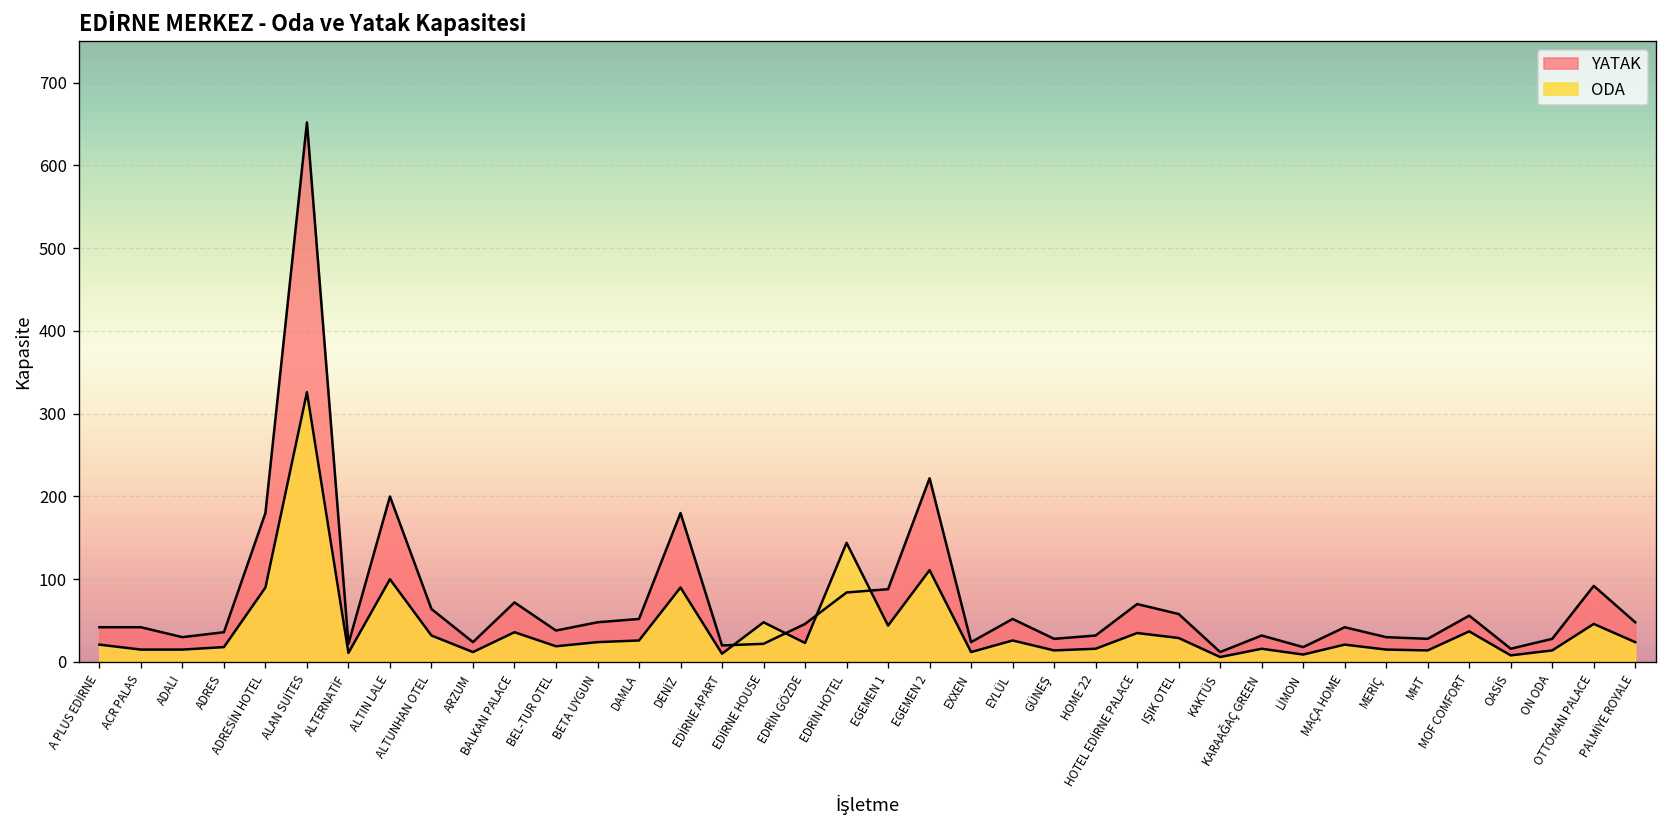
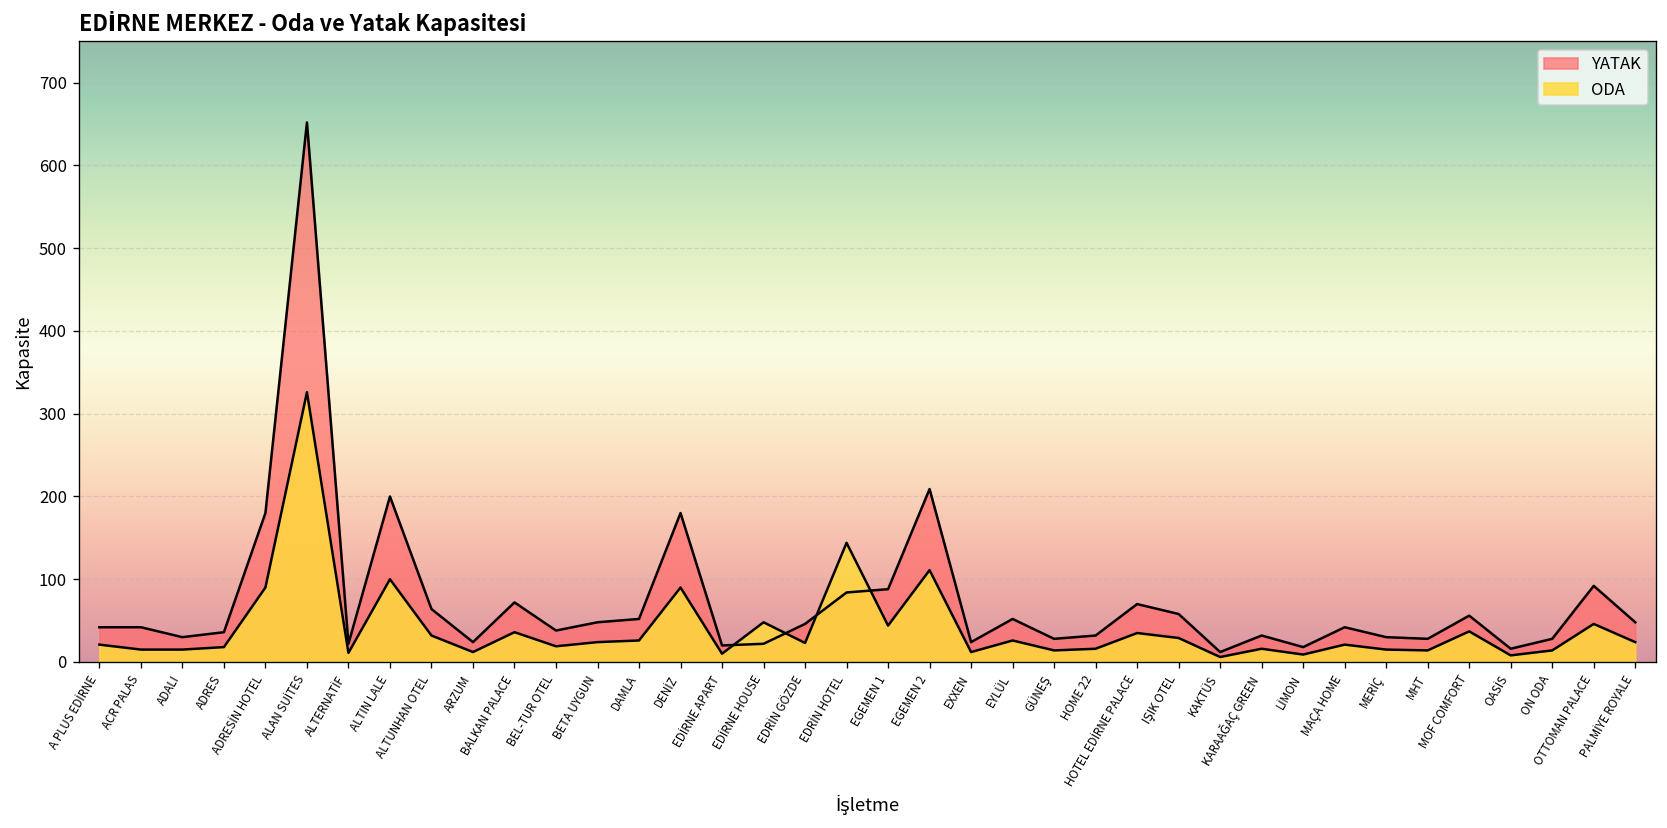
YATAK, EGEMEN 2: 220 -> 210
